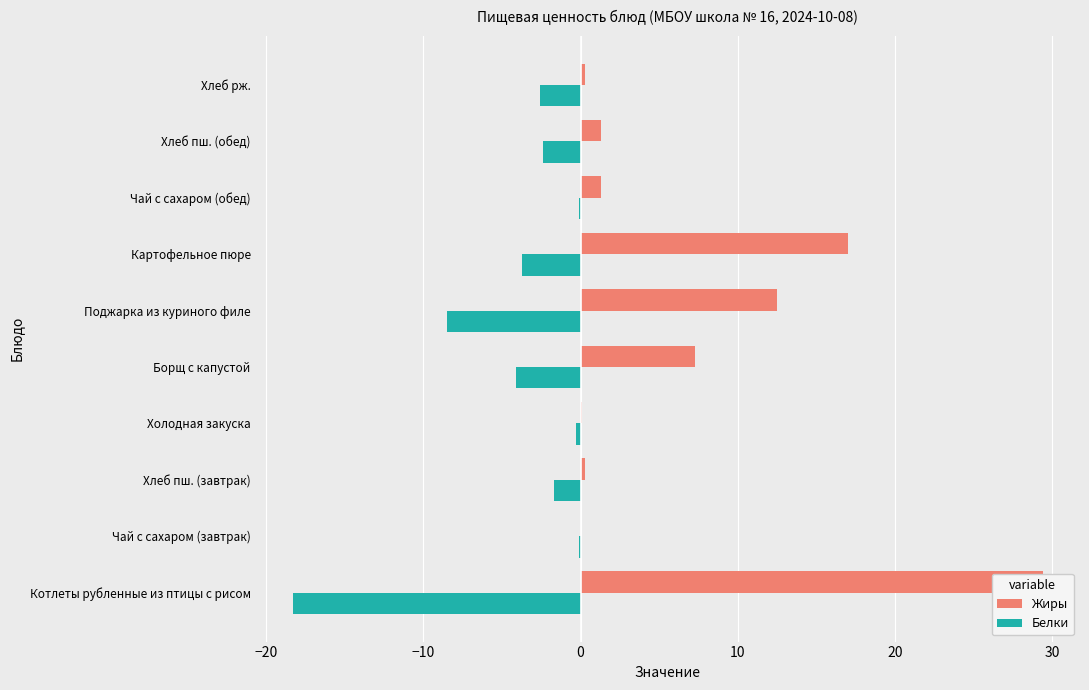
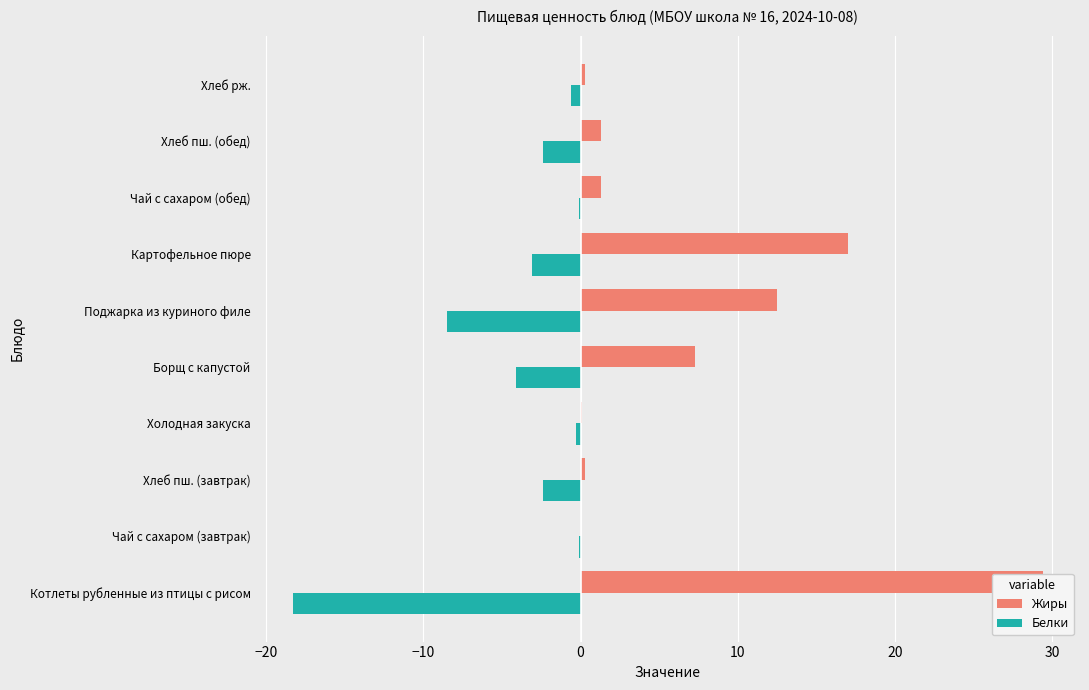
Белки, Хлеб рж.: -2.6 -> -0.6
Белки, Картофельное пюре: -3.7 -> -3.1
Белки, Хлеб пш. (завтрак): -1.7 -> -2.4
